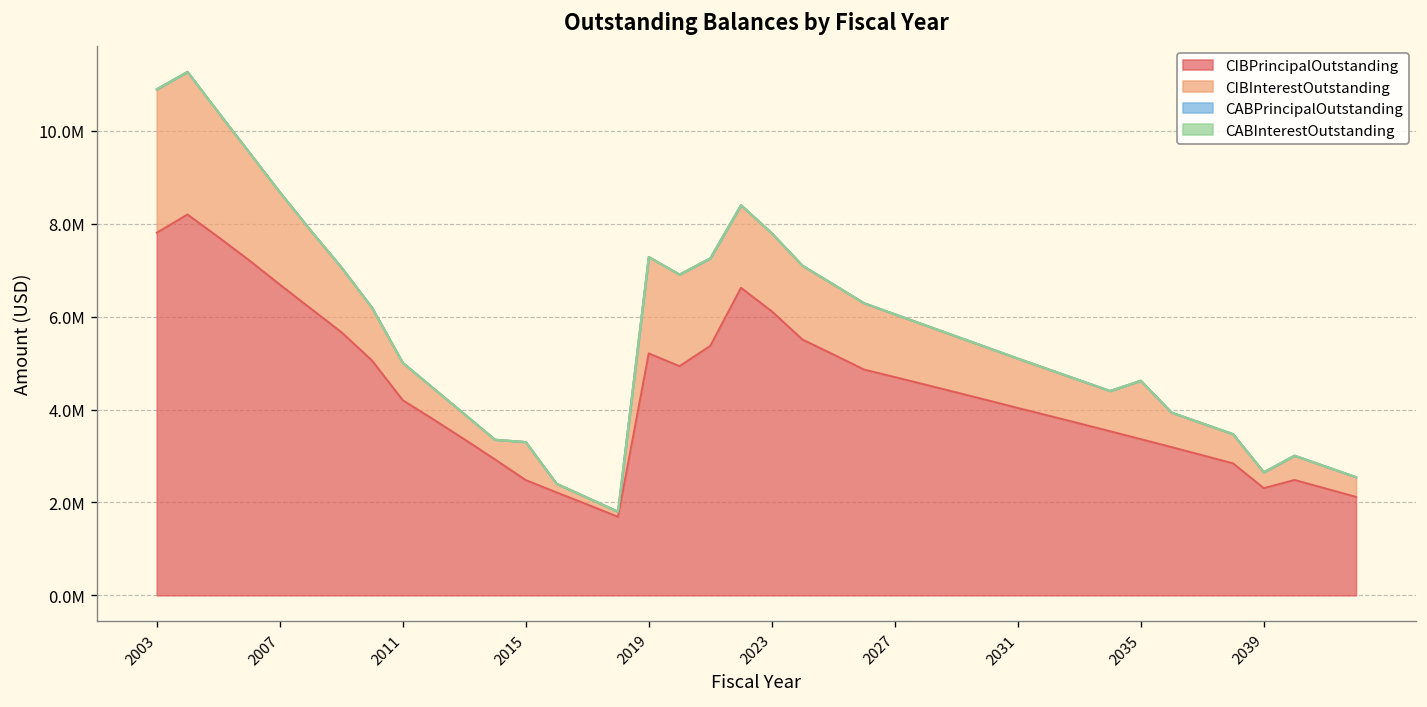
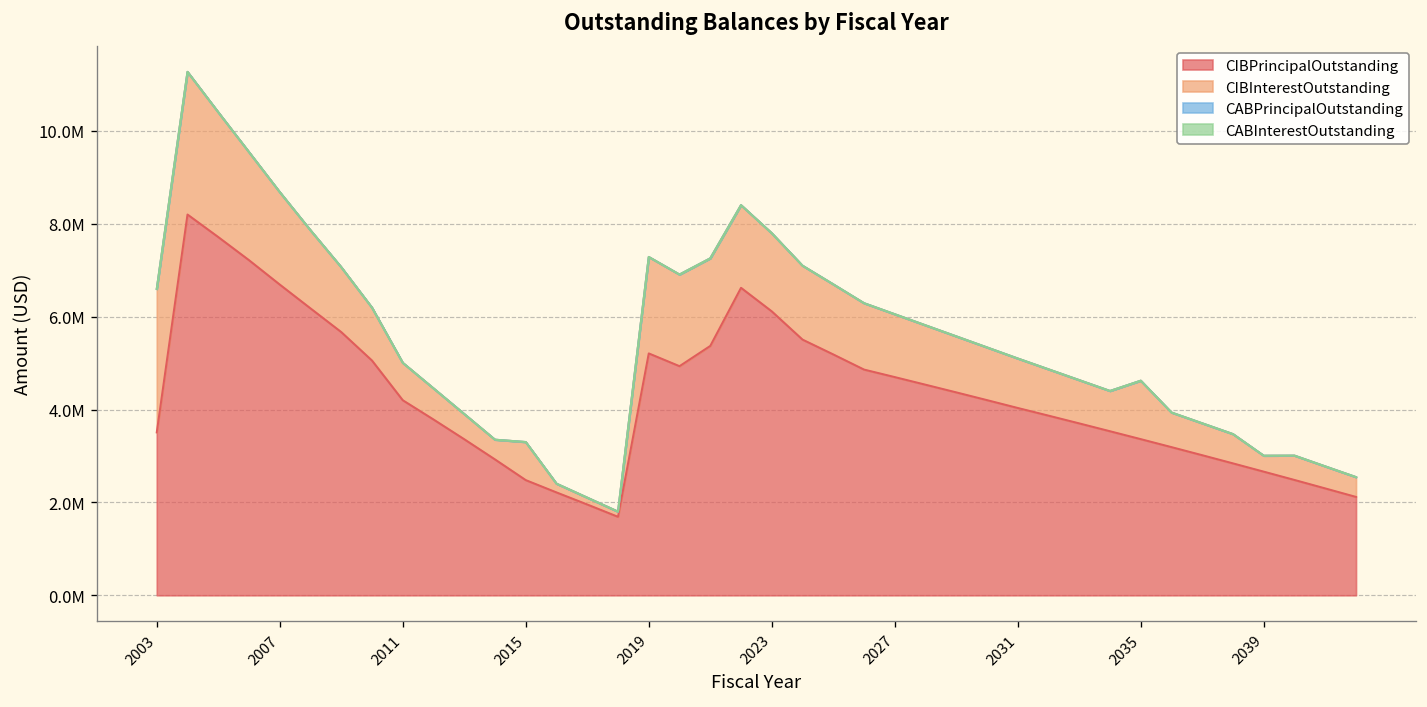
CIBPrincipalOutstanding, 2003: 7800000 -> 3500000
CIBPrincipalOutstanding, 2039: 2300000 -> 2700000
